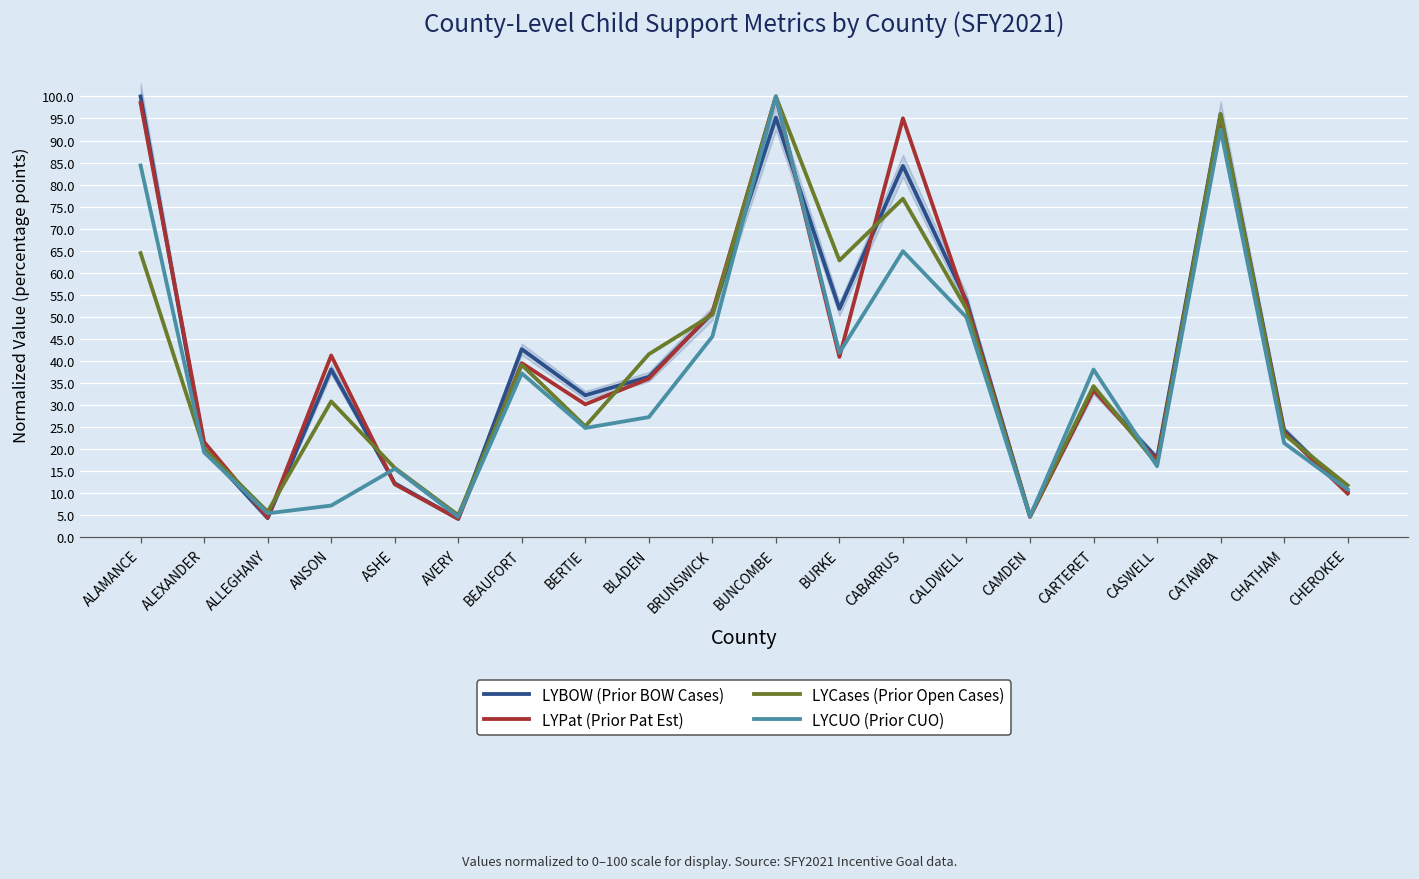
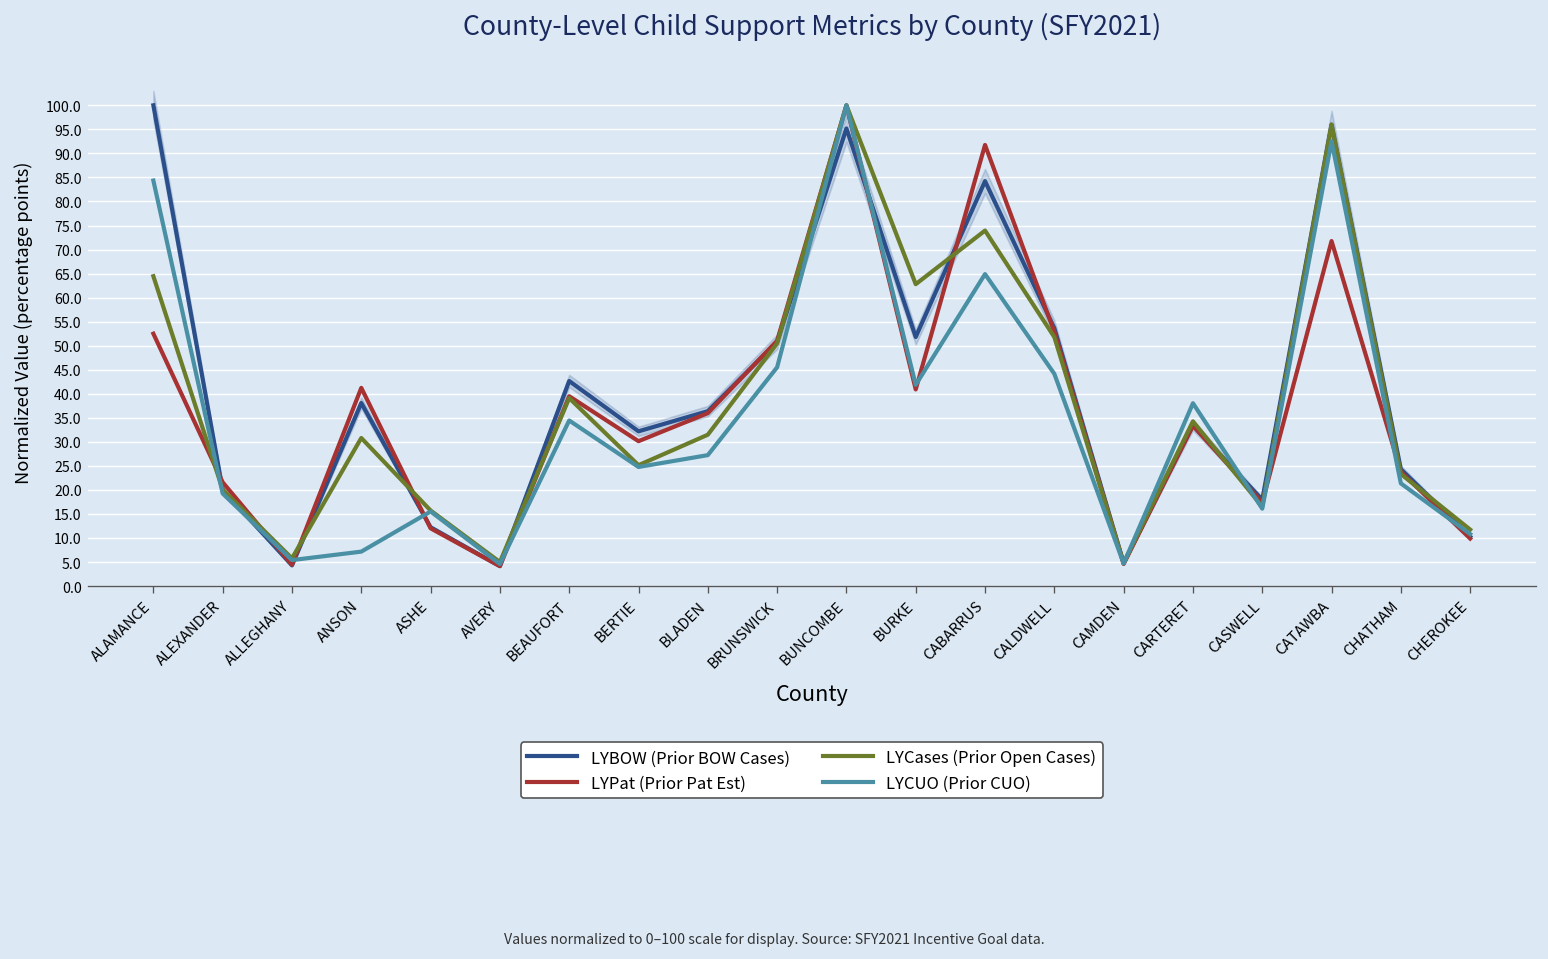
LYPat (Prior Pat Est), ALAMANCE: 99 -> 52
LYCUO (Prior CUO), BEAUFORT: 37 -> 34
LYCases (Prior Open Cases), BLADEN: 42 -> 31
LYPat (Prior Pat Est), CABARRUS: 95 -> 92
LYCases (Prior Open Cases), CABARRUS: 77 -> 74
LYCUO (Prior CUO), CALDWELL: 50 -> 44
LYPat (Prior Pat Est), CATAWBA: 95 -> 72
